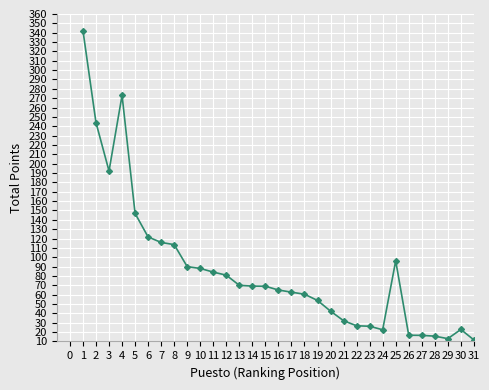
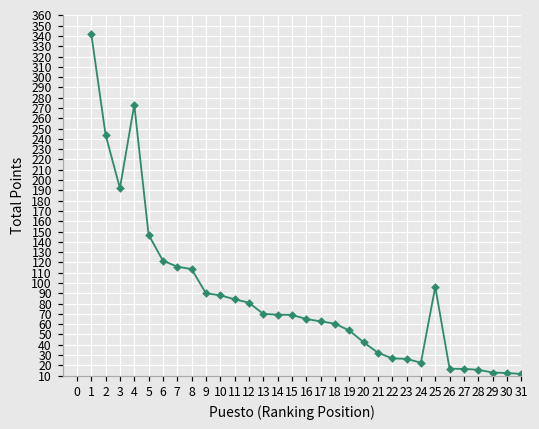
30: 20 -> 10
